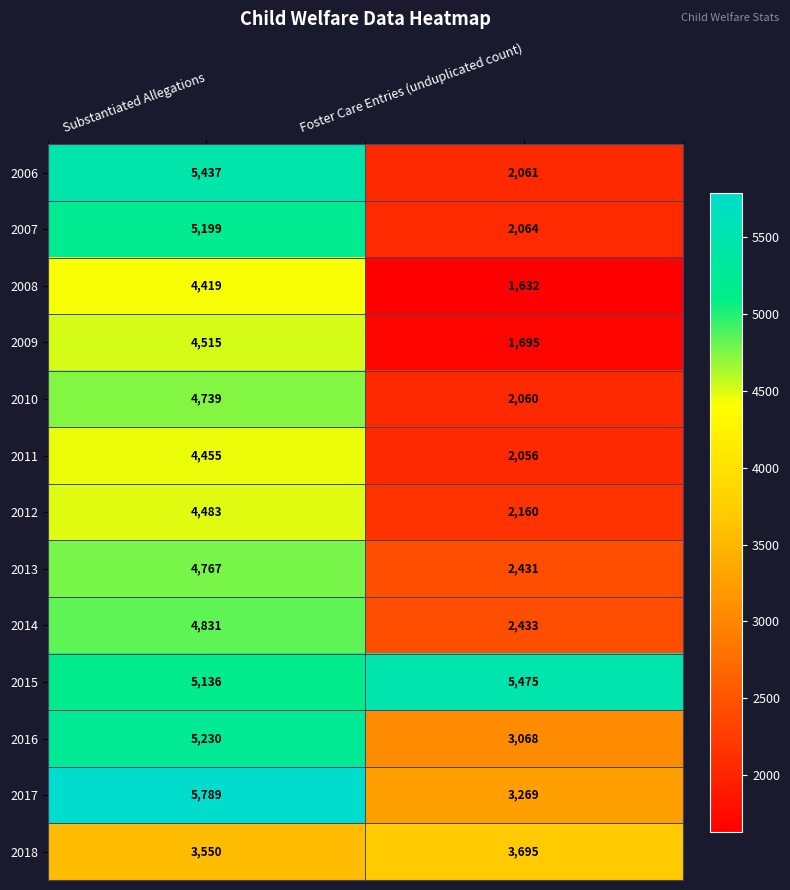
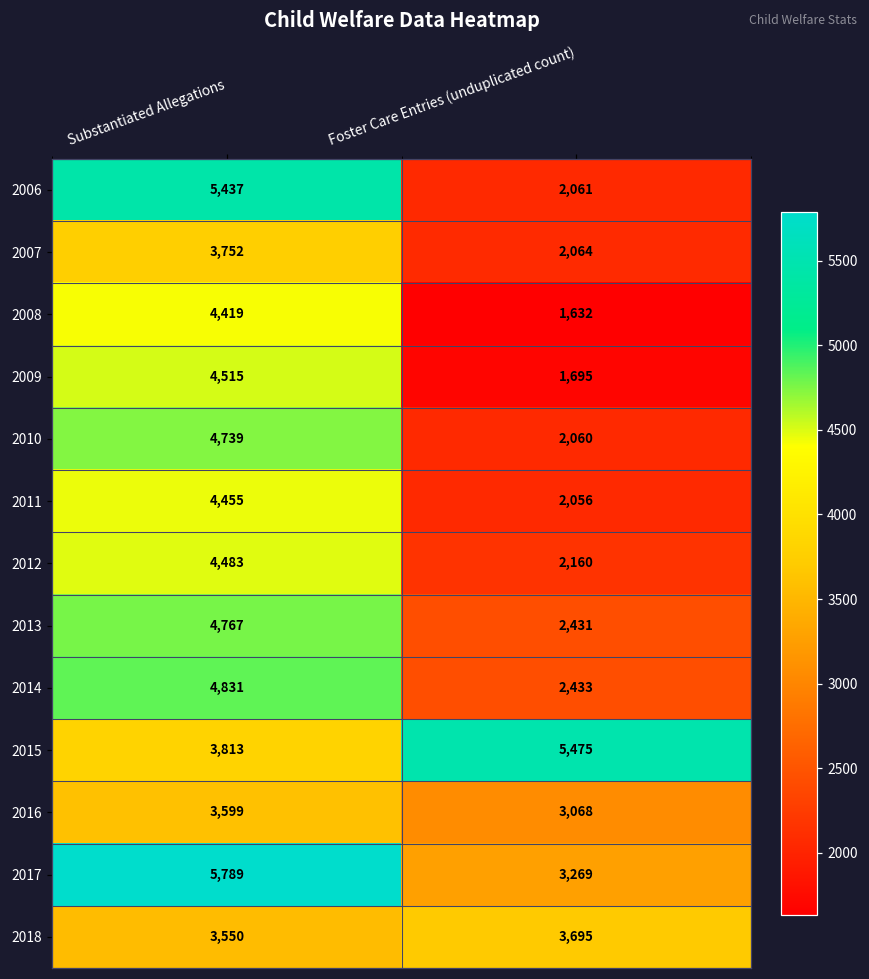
2007, Substantiated Allegations: 5,199 -> 3,752
2015, Substantiated Allegations: 5,136 -> 3,813
2016, Substantiated Allegations: 5,230 -> 3,599
